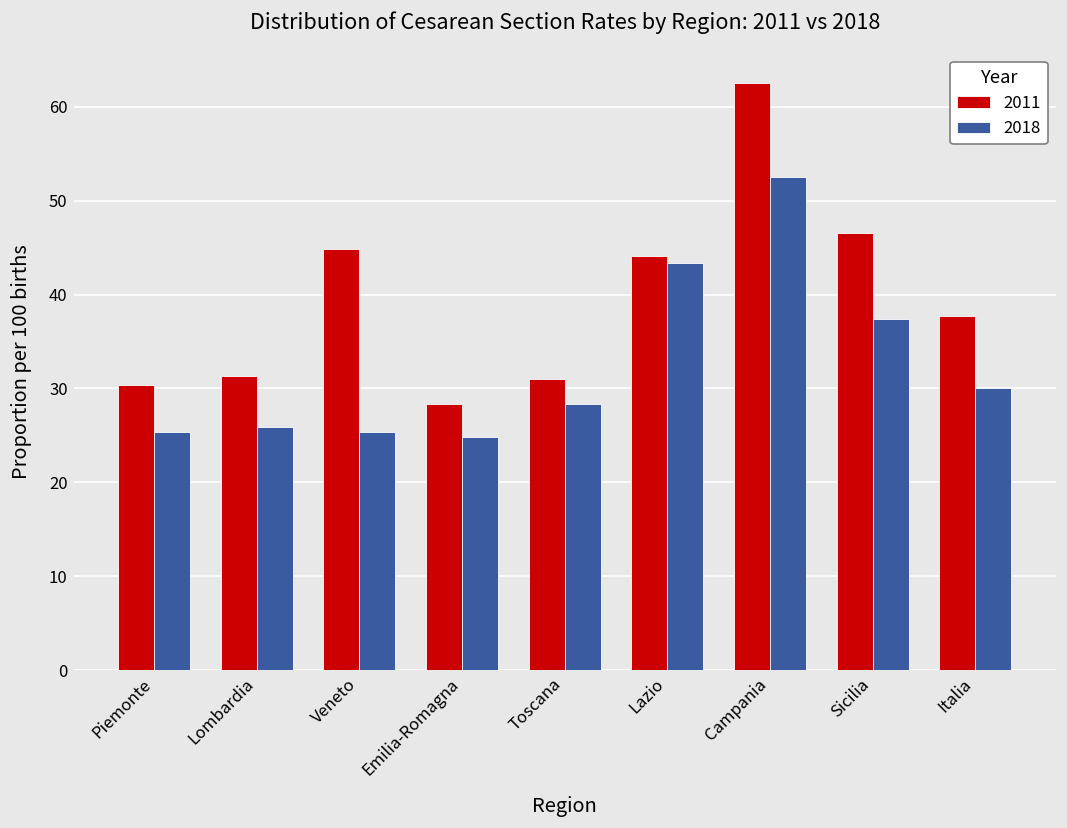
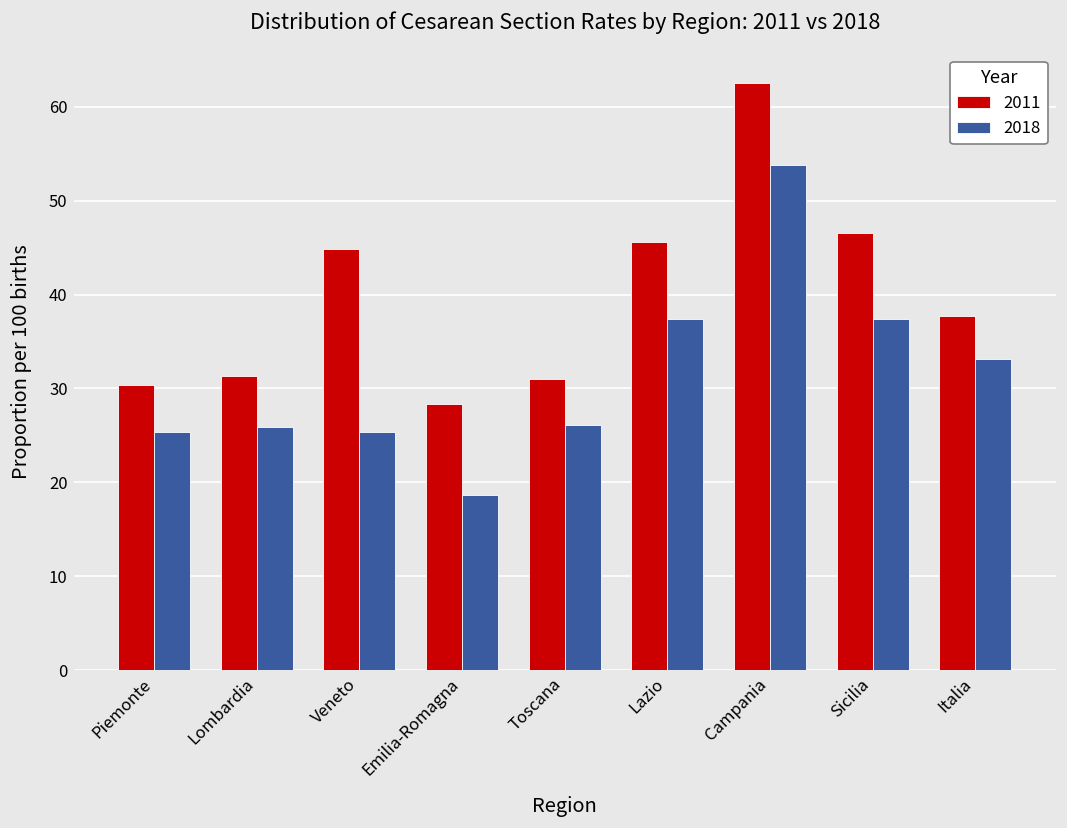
2018, Emilia-Romagna: 25 -> 19
2018, Toscana: 28 -> 26
2011, Lazio: 44 -> 46
2018, Lazio: 43 -> 37
2018, Campania: 53 -> 54
2018, Italia: 30 -> 33
